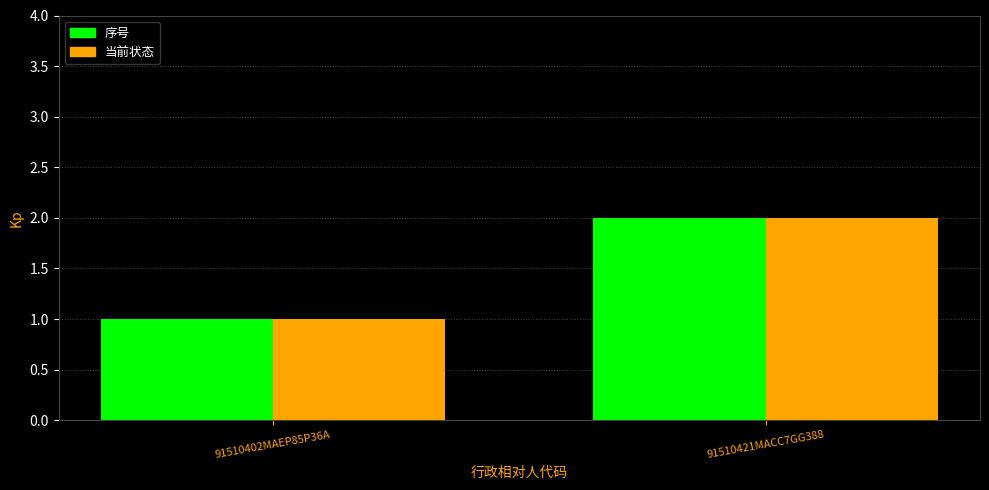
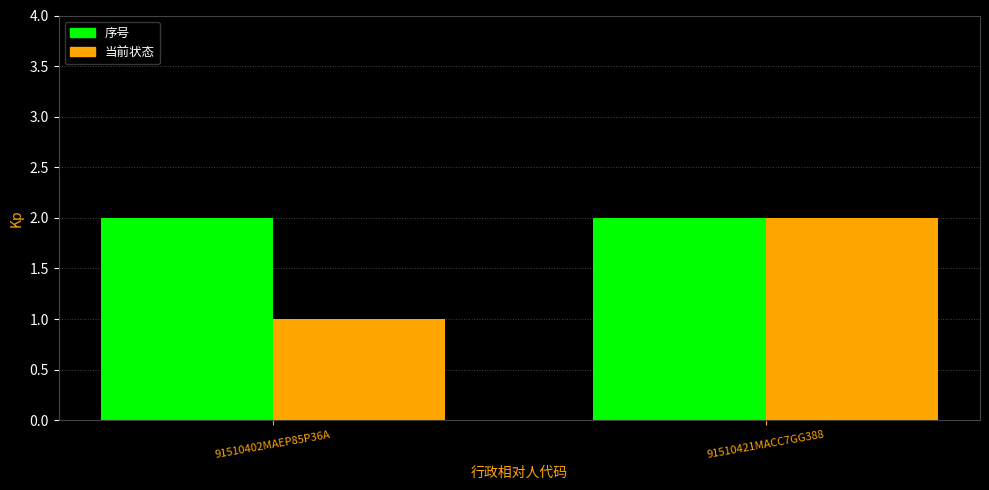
序号, 91510402MAEP85P36A: 1 -> 2
